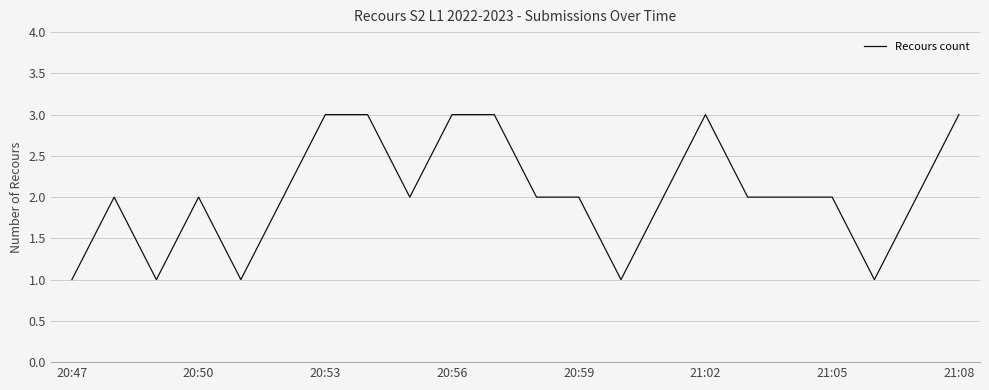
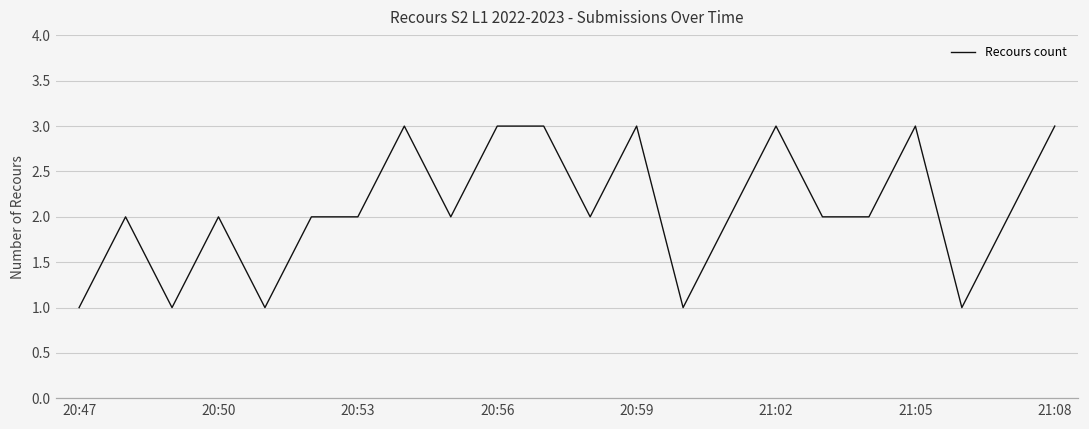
20:53: 3 -> 2
20:59: 2 -> 3
21:05: 2 -> 3
